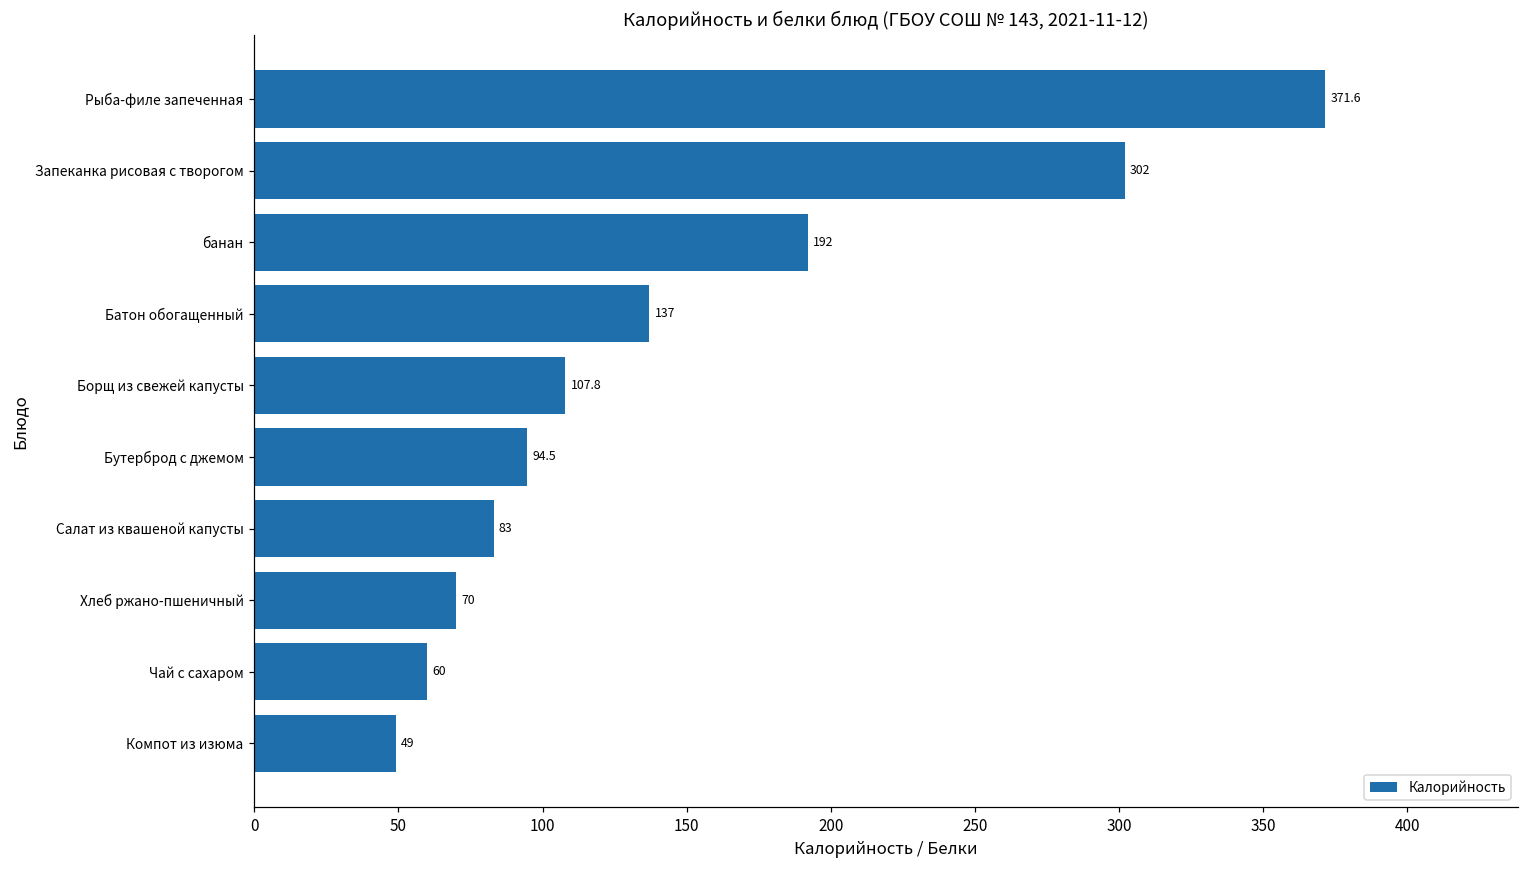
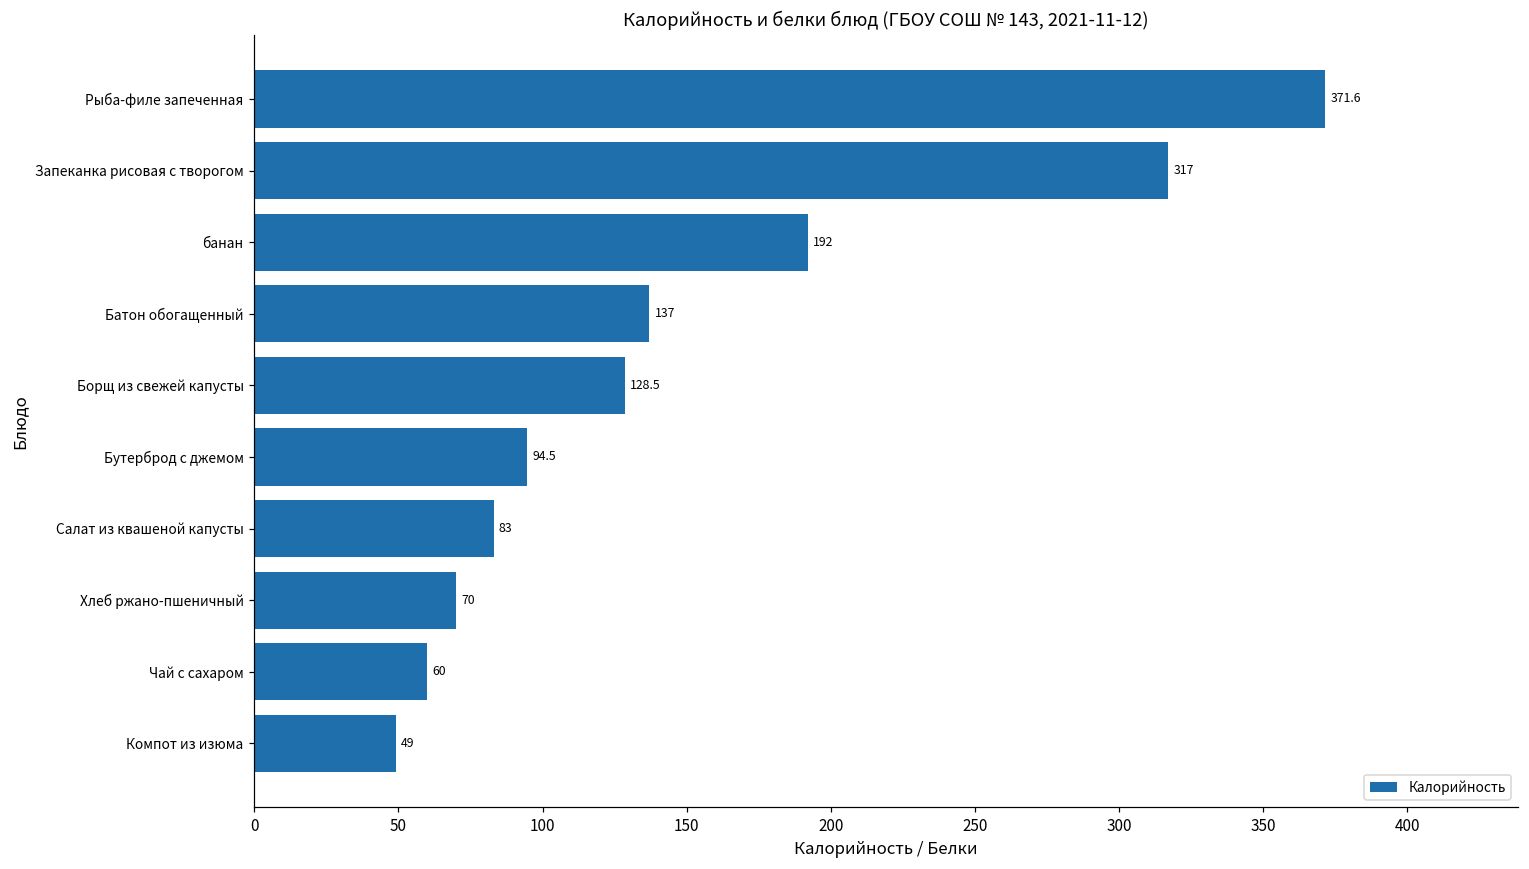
Запеканка рисовая с творогом: 302 -> 317
Борщ из свежей капусты: 107.8 -> 128.5
